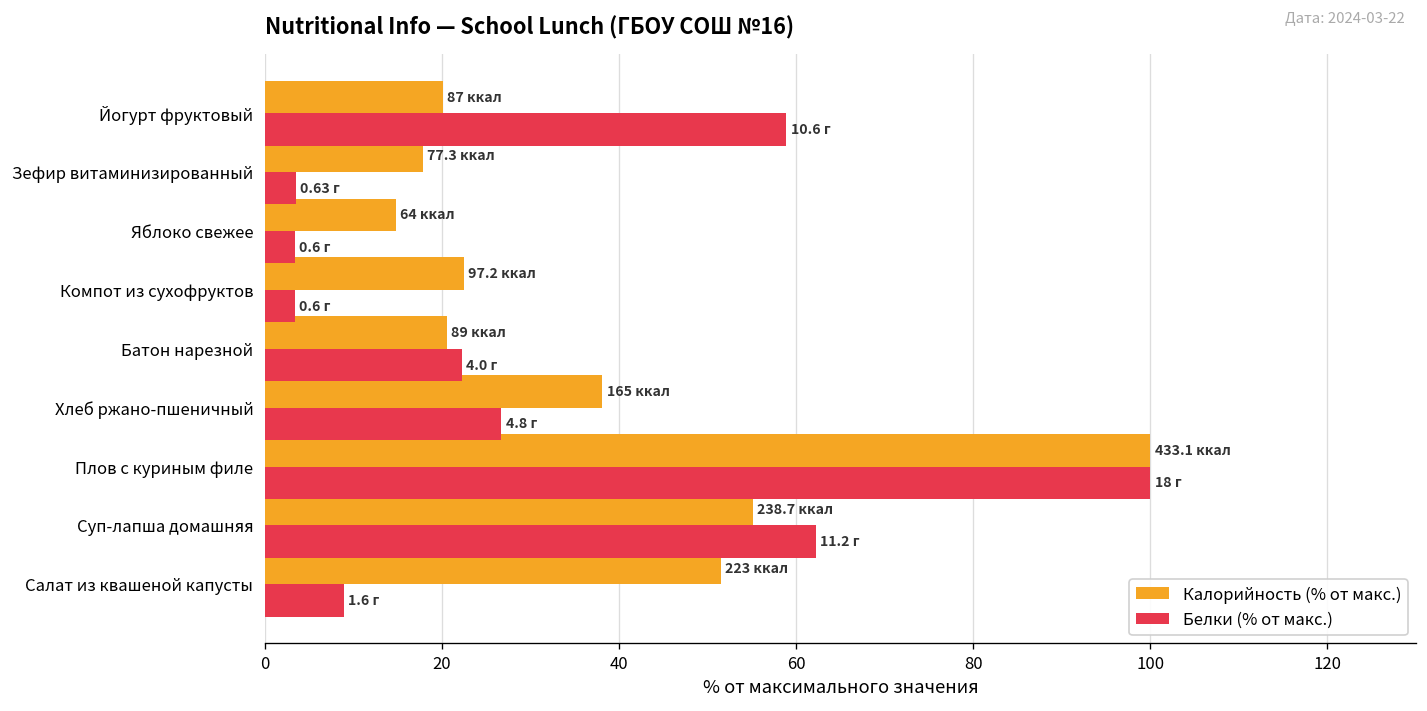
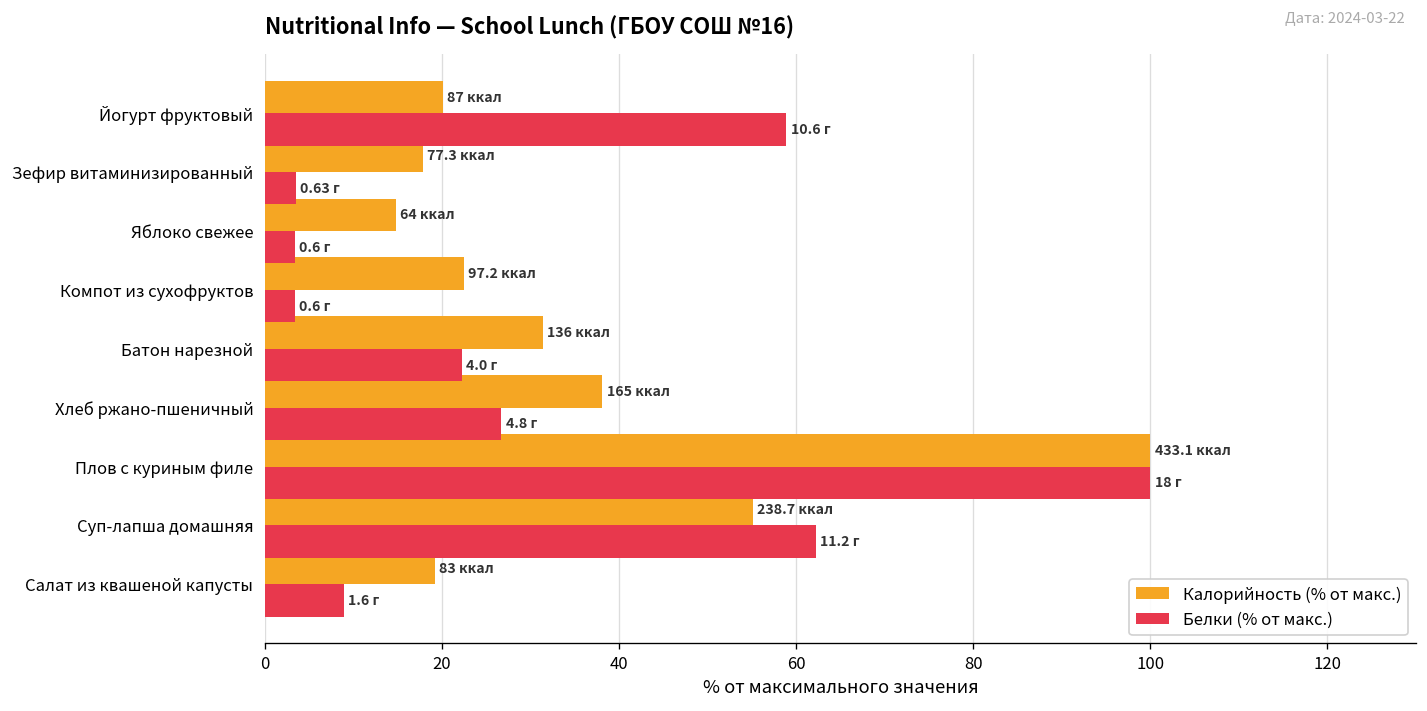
Калорийность (% от макс.), Батон нарезной: 89 -> 136
Калорийность (% от макс.), Салат из квашеной капусты: 223 -> 83
